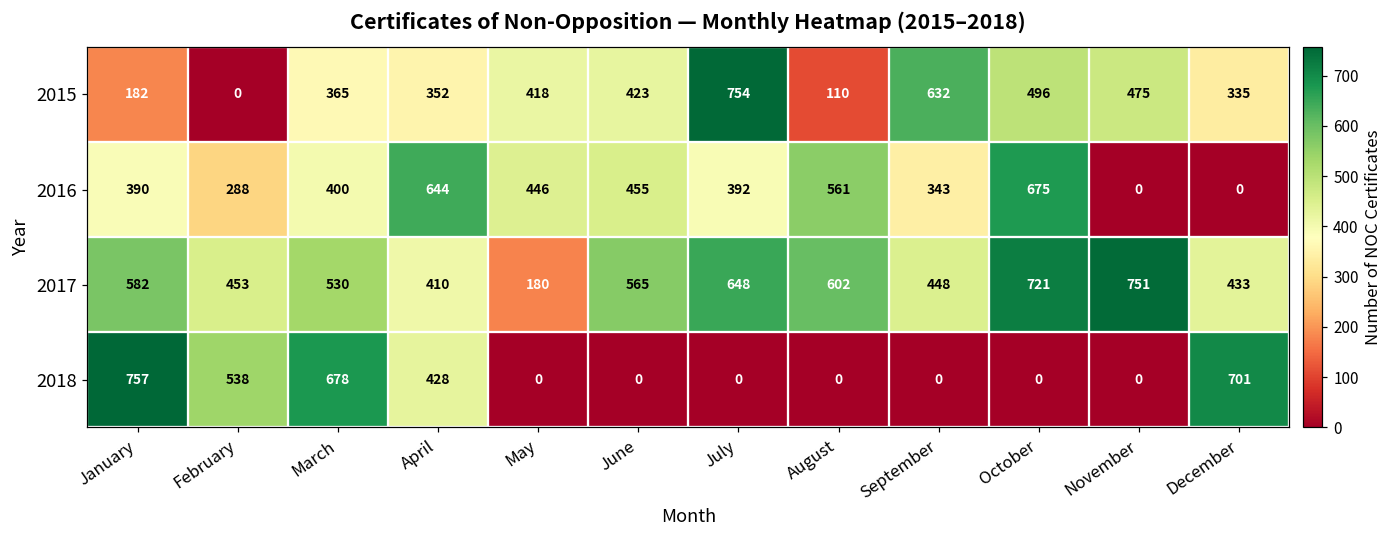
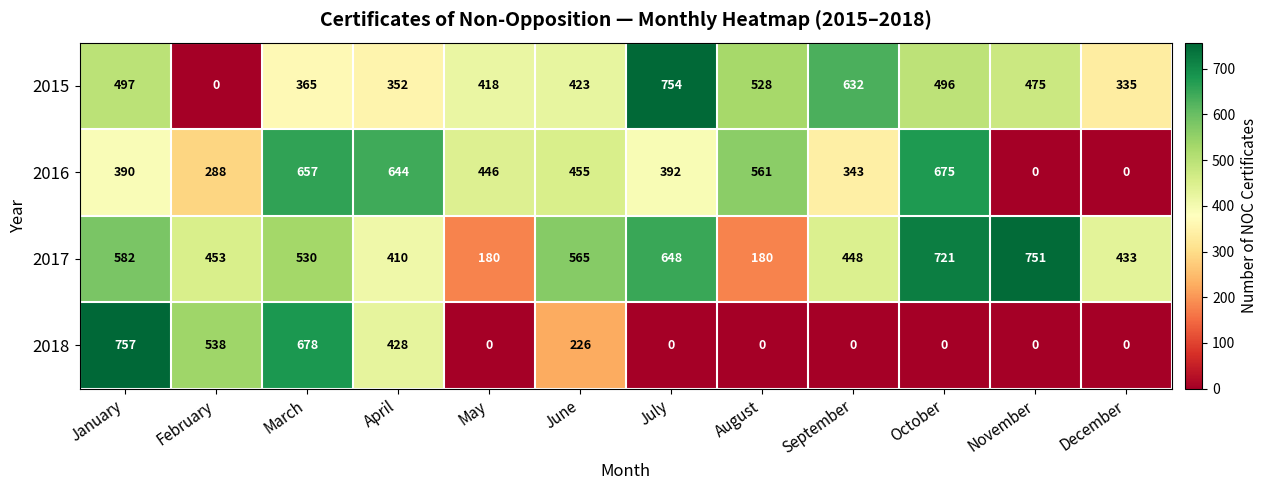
2015, January: 182 -> 497
2015, August: 110 -> 528
2016, March: 400 -> 657
2017, August: 602 -> 180
2018, June: 0 -> 226
2018, December: 701 -> 0
